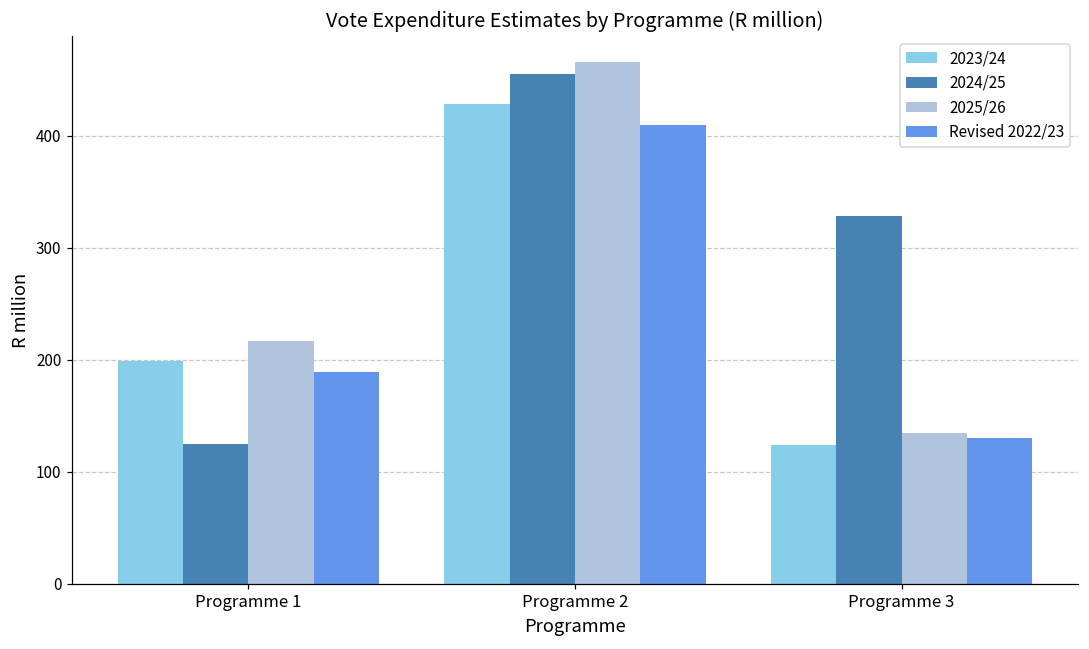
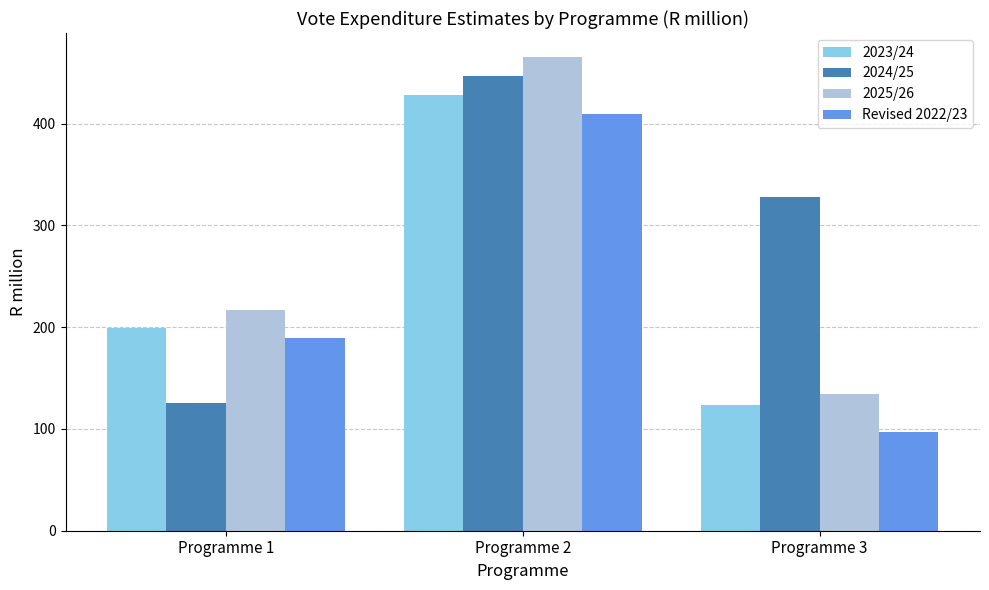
2024/25, Programme 2: 455 -> 446
Revised 2022/23, Programme 3: 131 -> 97
